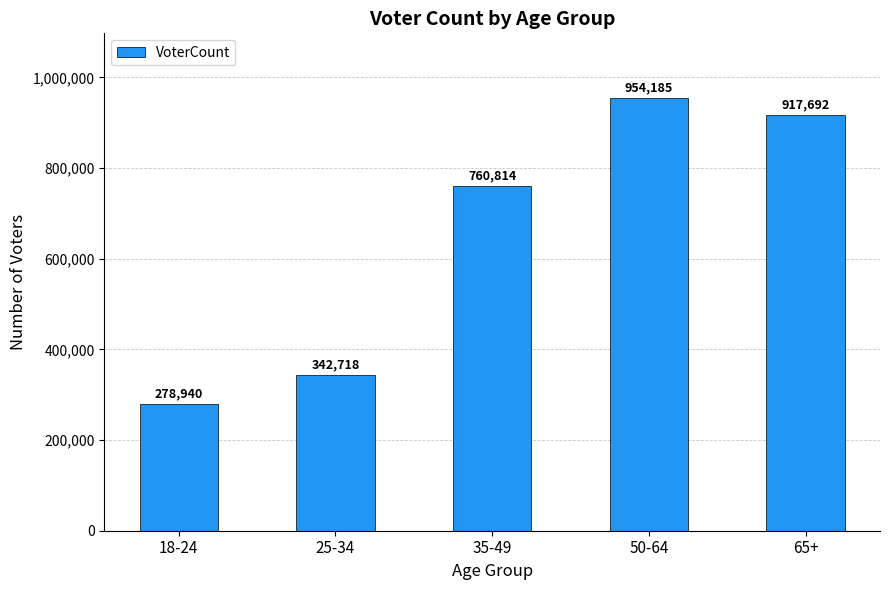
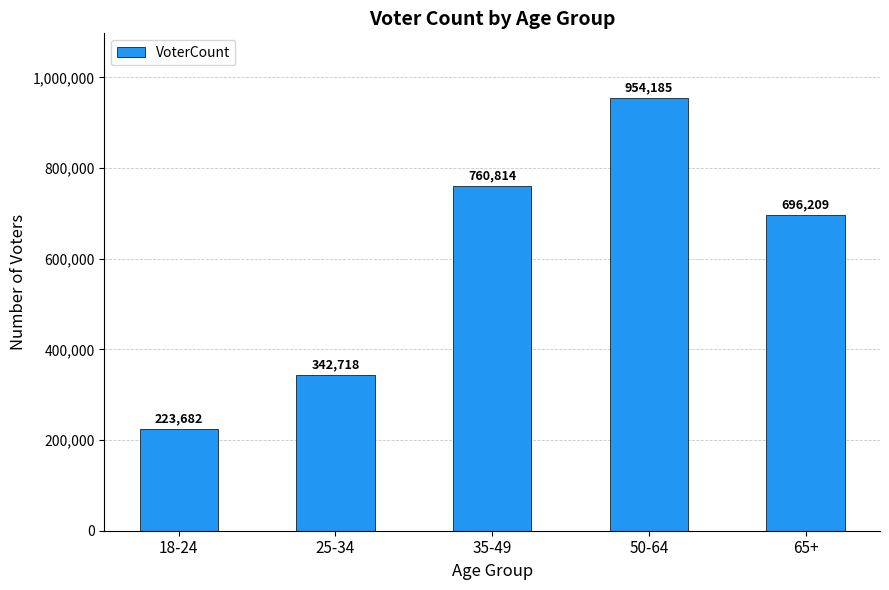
18-24: 278,940 -> 223,682
65+: 917,692 -> 696,209
